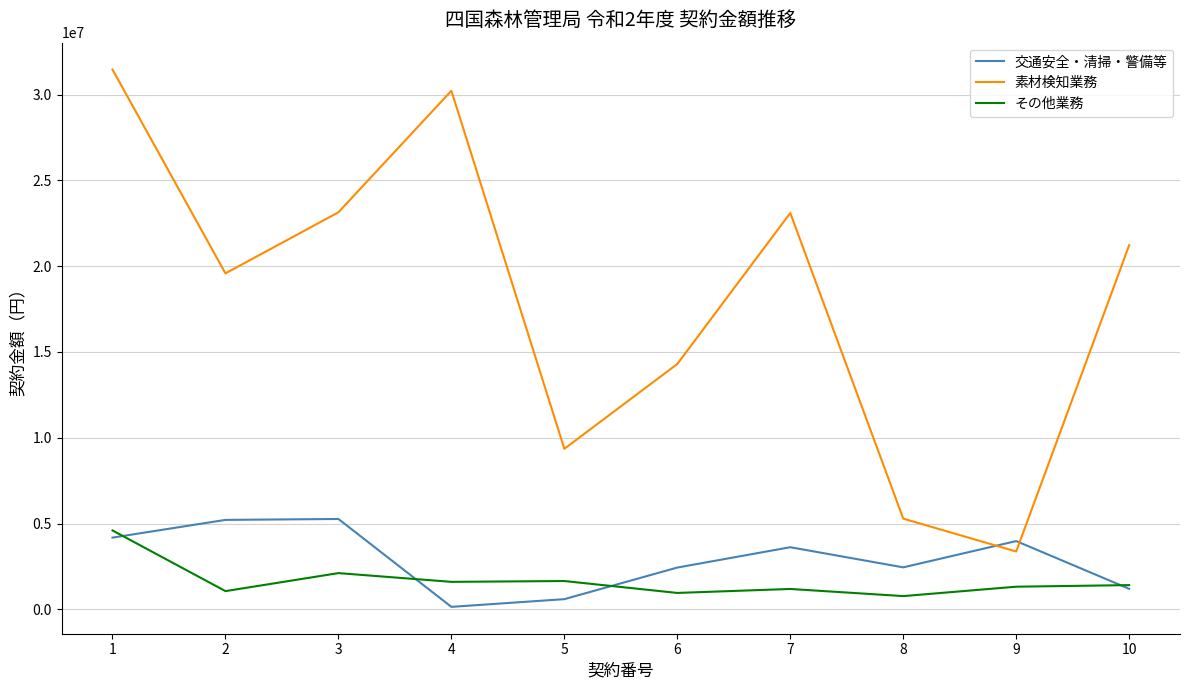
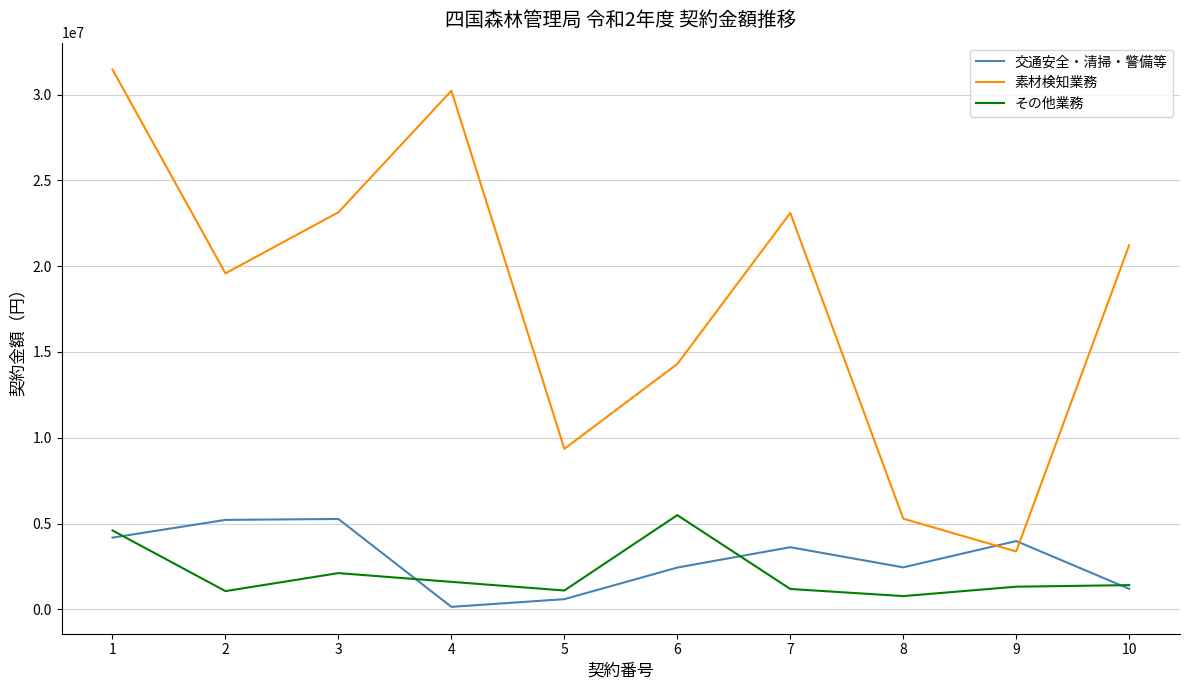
その他業務, 5: 1700000 -> 1100000
その他業務, 6: 1000000 -> 5500000
